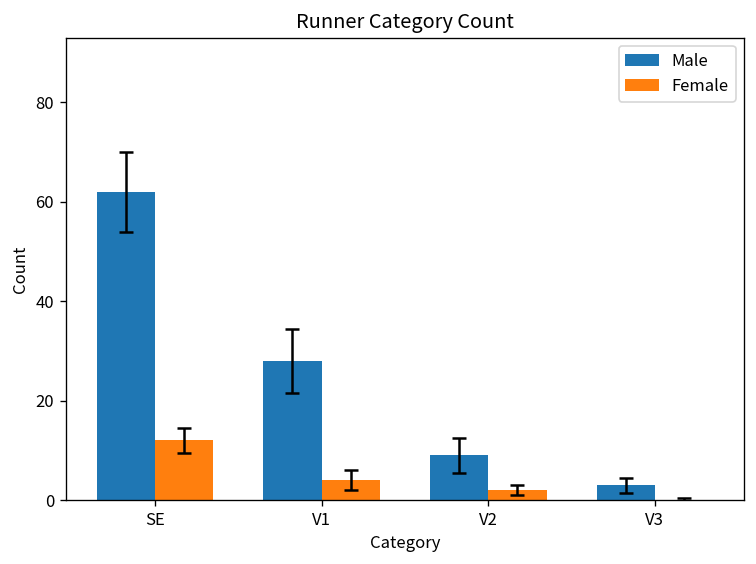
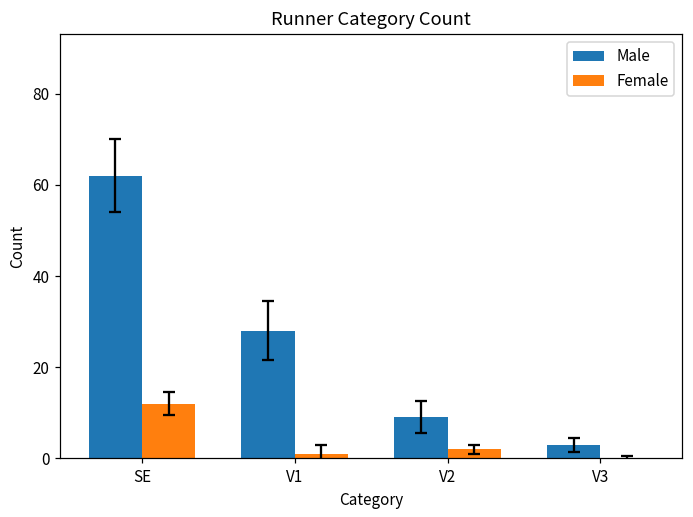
Female, V1: 4 -> 1
